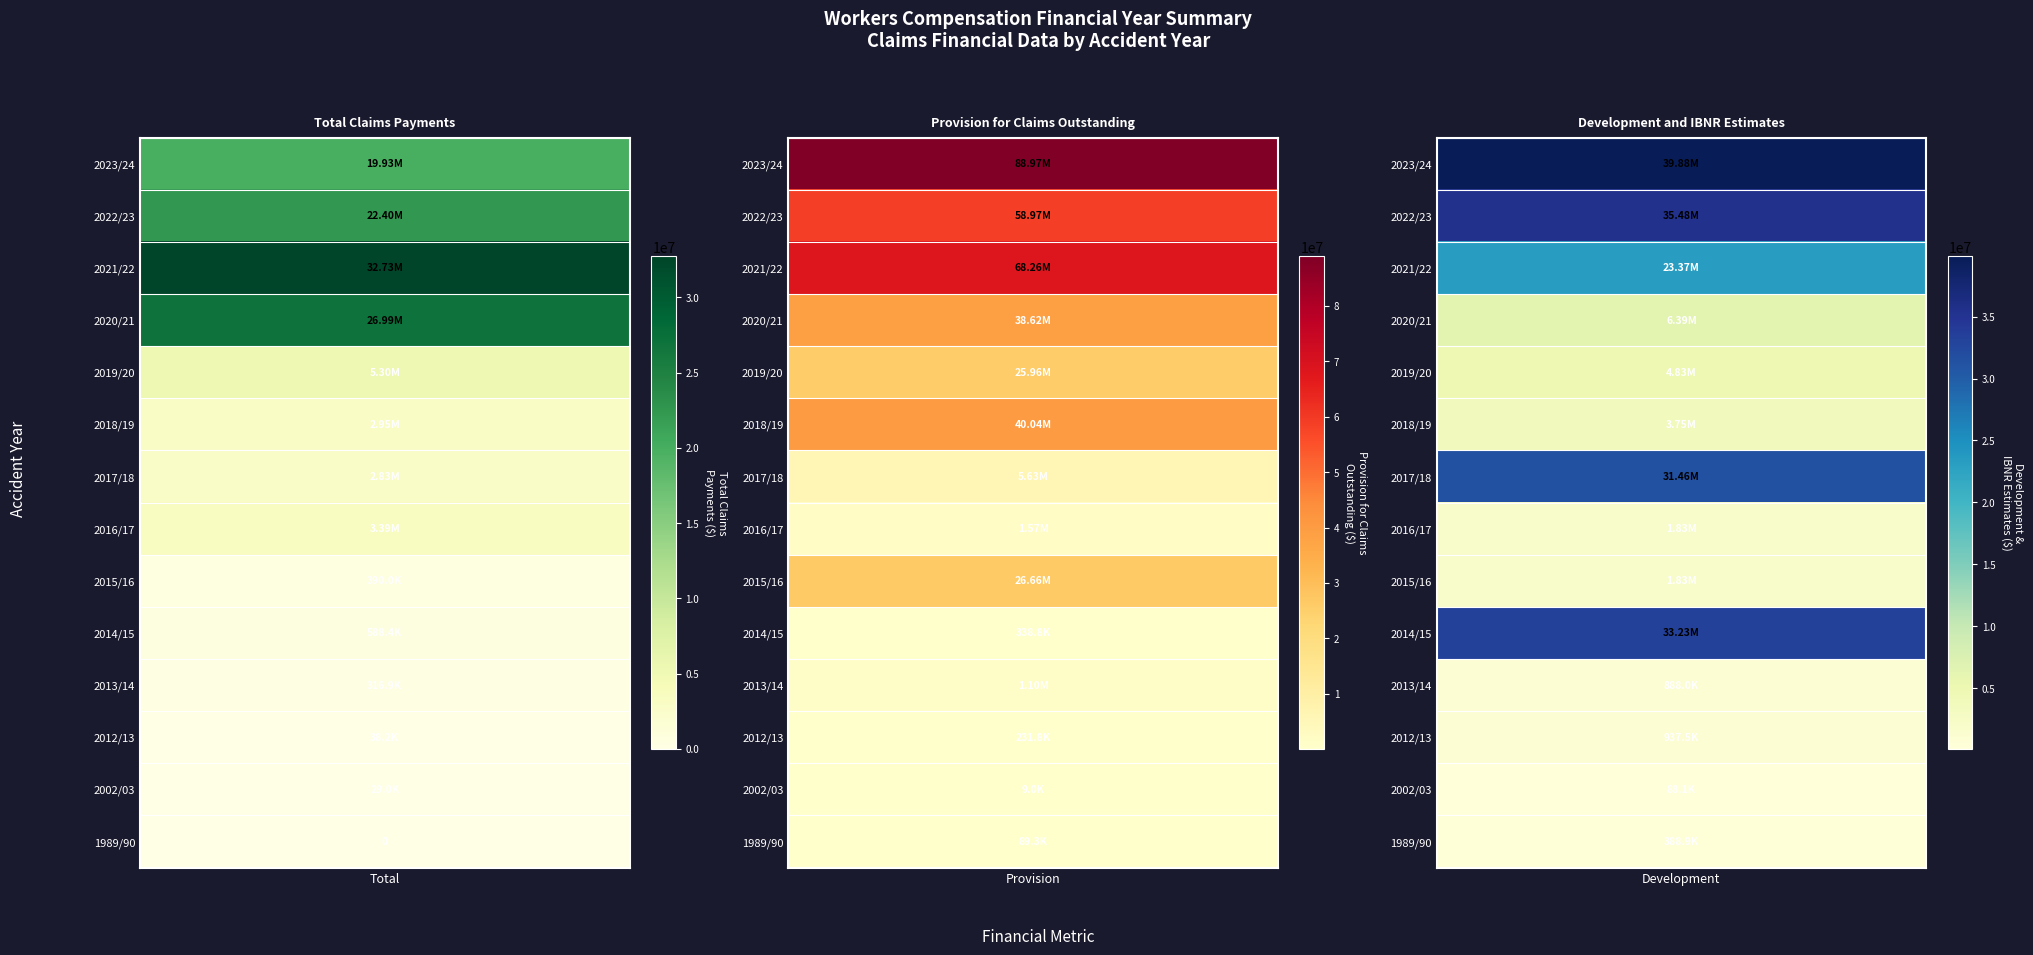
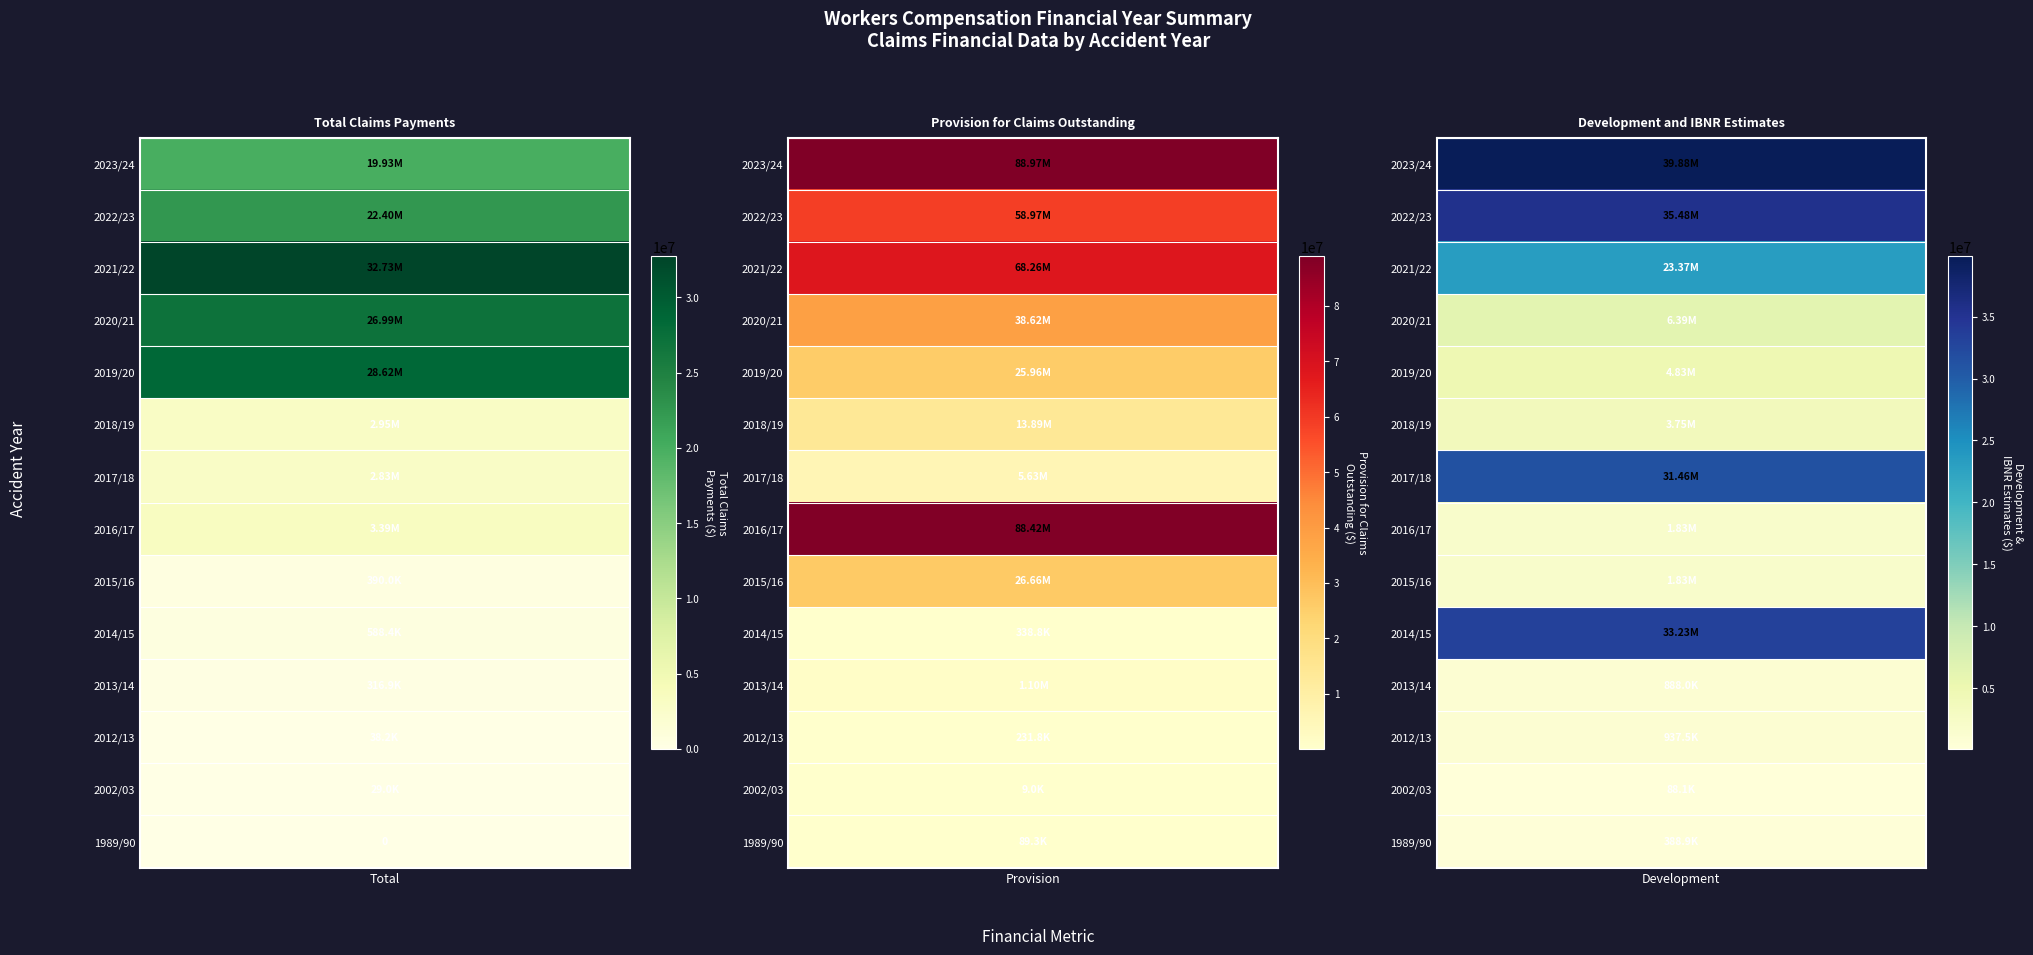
Total Claims Payments, 2019/20, Total: 5.30M -> 28.62M
Provision for Claims Outstanding, 2018/19, Provision: 40.04M -> 13.89M
Provision for Claims Outstanding, 2016/17, Provision: 1.57M -> 88.42M
